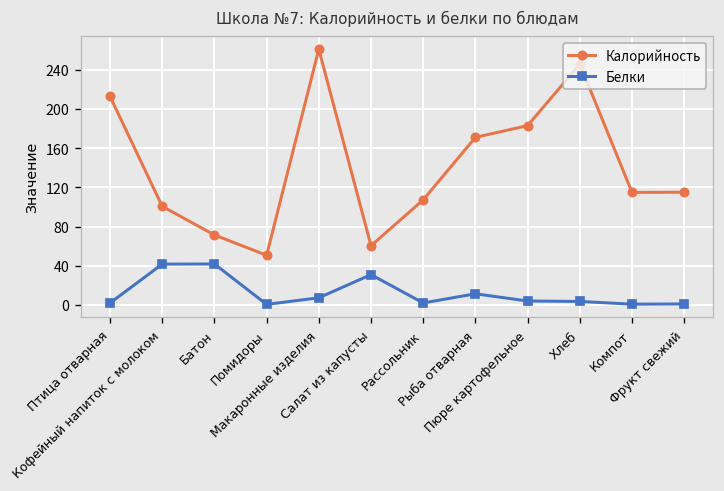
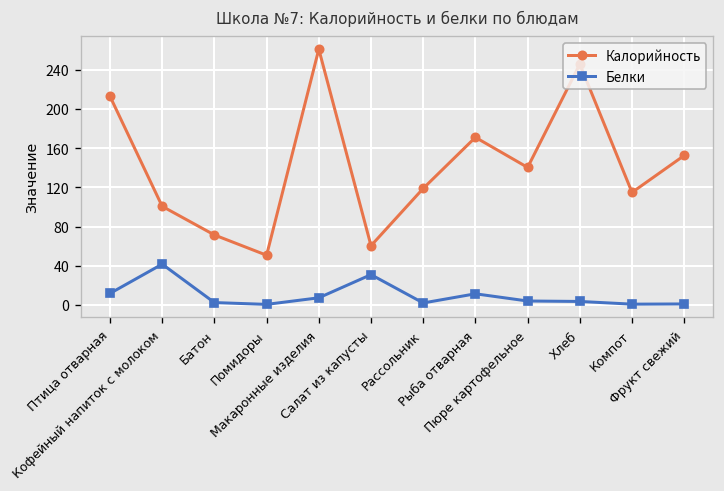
Белки, Птица отварная: 0 -> 10
Белки, Батон: 40 -> 0
Калорийность, Рассольник: 110 -> 120
Калорийность, Пюре картофельное: 180 -> 140
Калорийность, Фрукт свежий: 120 -> 150
